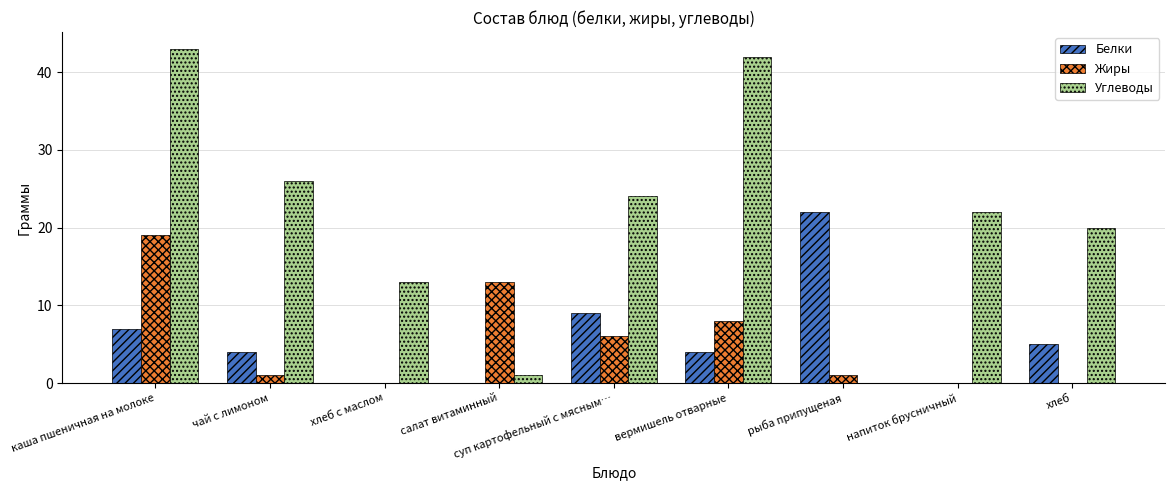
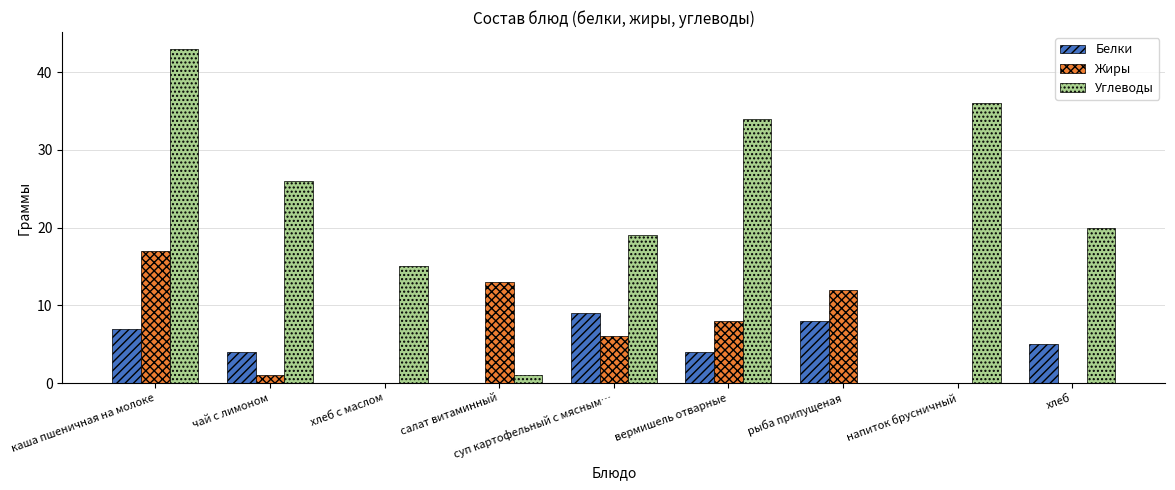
Жиры, каша пшеничная на молоке: 19 -> 17
Углеводы, хлеб с маслом: 13 -> 15
Углеводы, суп картофельный с мясным…: 24 -> 19
Углеводы, вермишель отварные: 42 -> 34
Белки, рыба припущеная: 22 -> 8
Жиры, рыба припущеная: 1 -> 12
Углеводы, напиток брусничный: 22 -> 36
